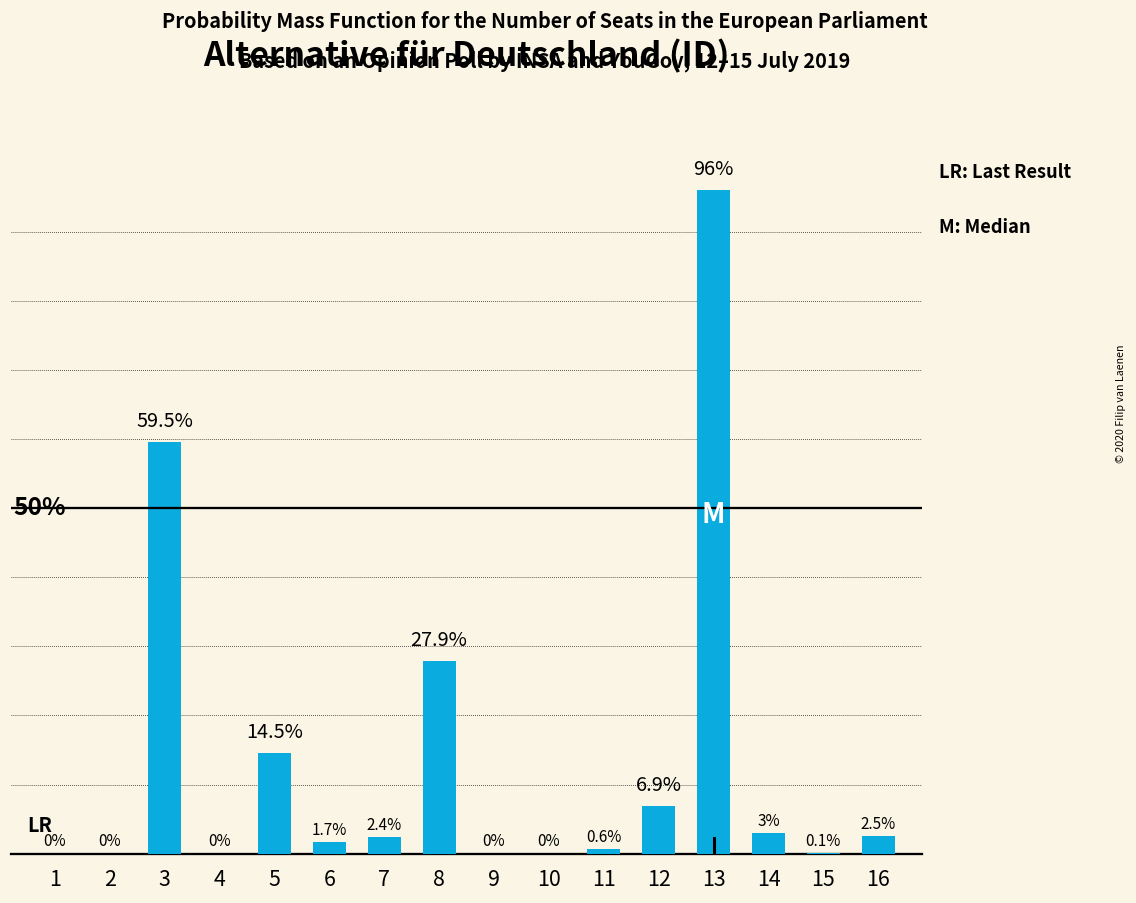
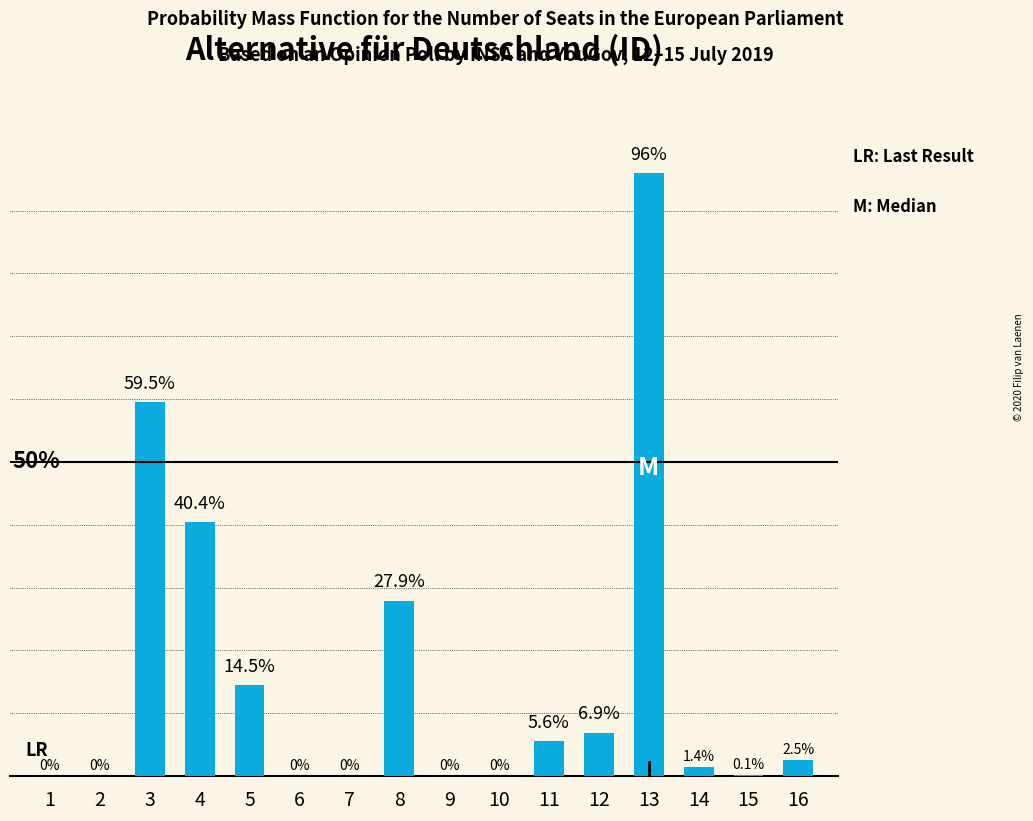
4: 0% -> 40.4%
6: 1.7% -> 0%
7: 2.4% -> 0%
11: 0.6% -> 5.6%
14: 3% -> 1.4%
